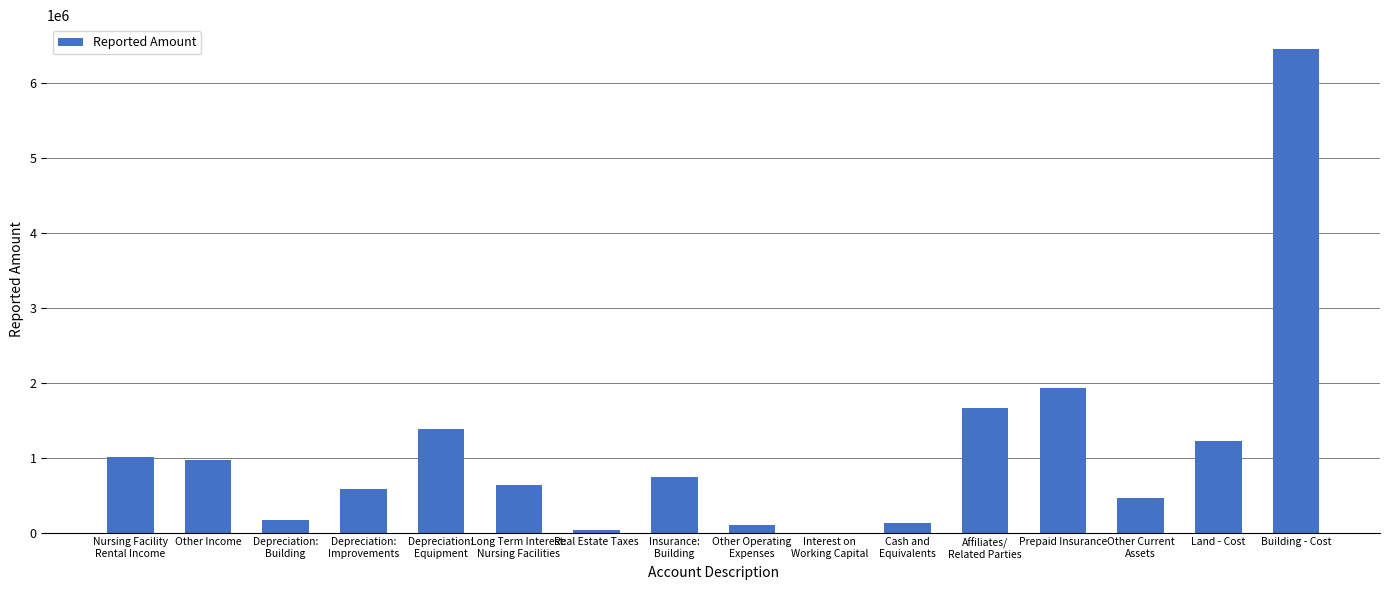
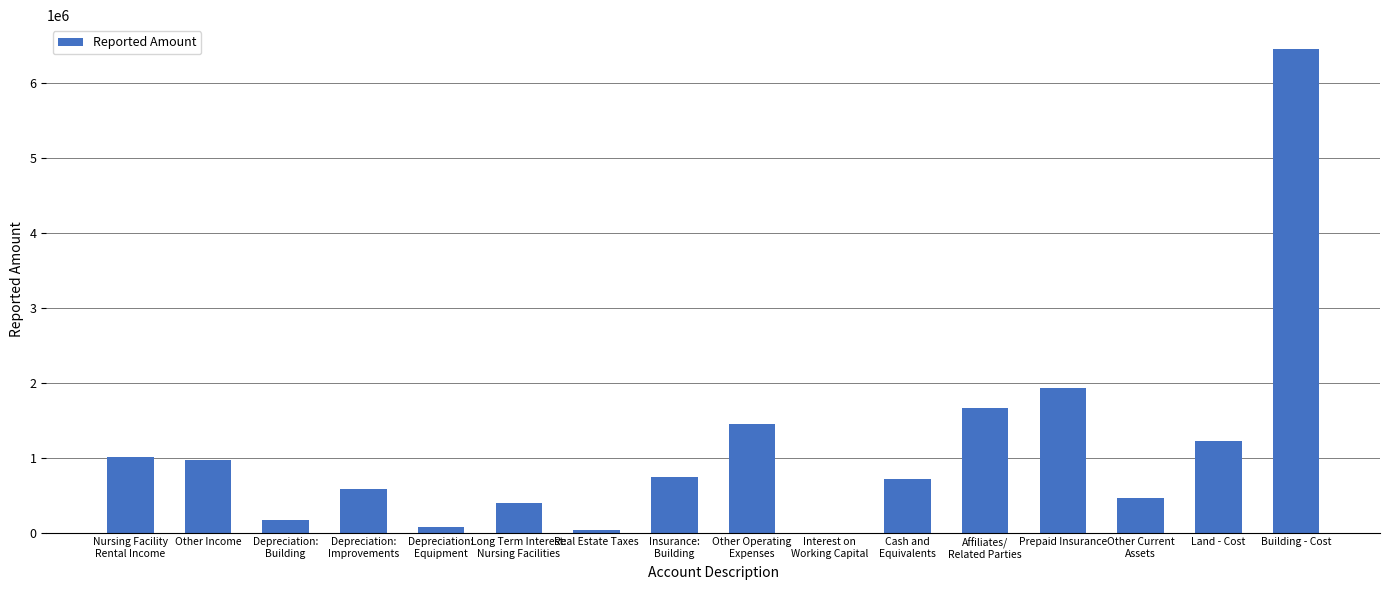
Depreciation: Equipment: 1400000 -> 100000
Long Term Interest: Nursing Facilities: 600000 -> 400000
Other Operating Expenses: 100000 -> 1500000
Cash and Equivalents: 100000 -> 700000
